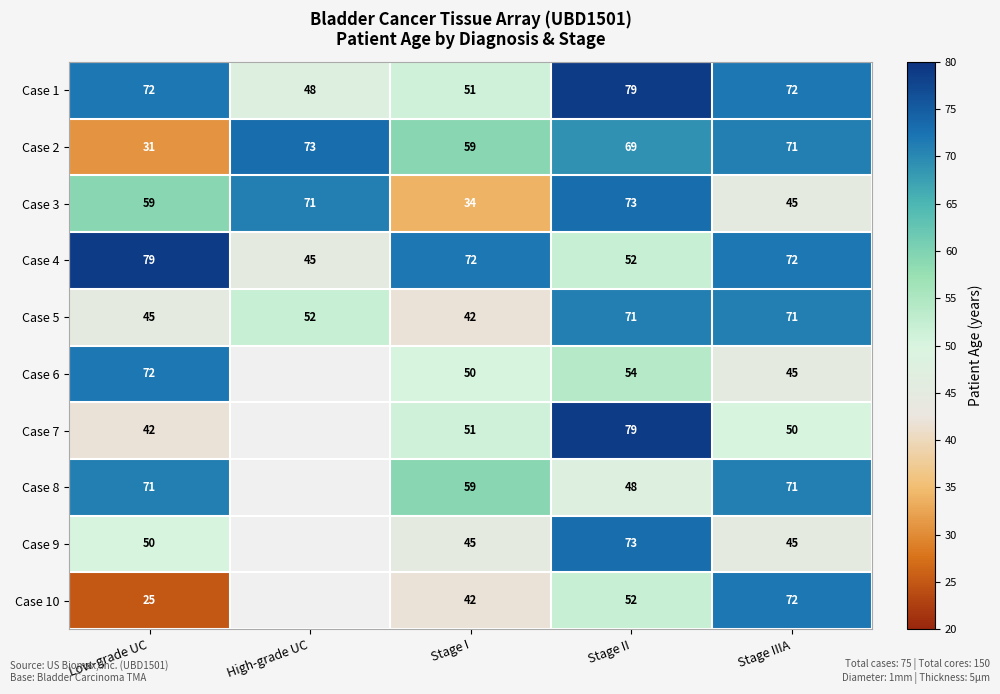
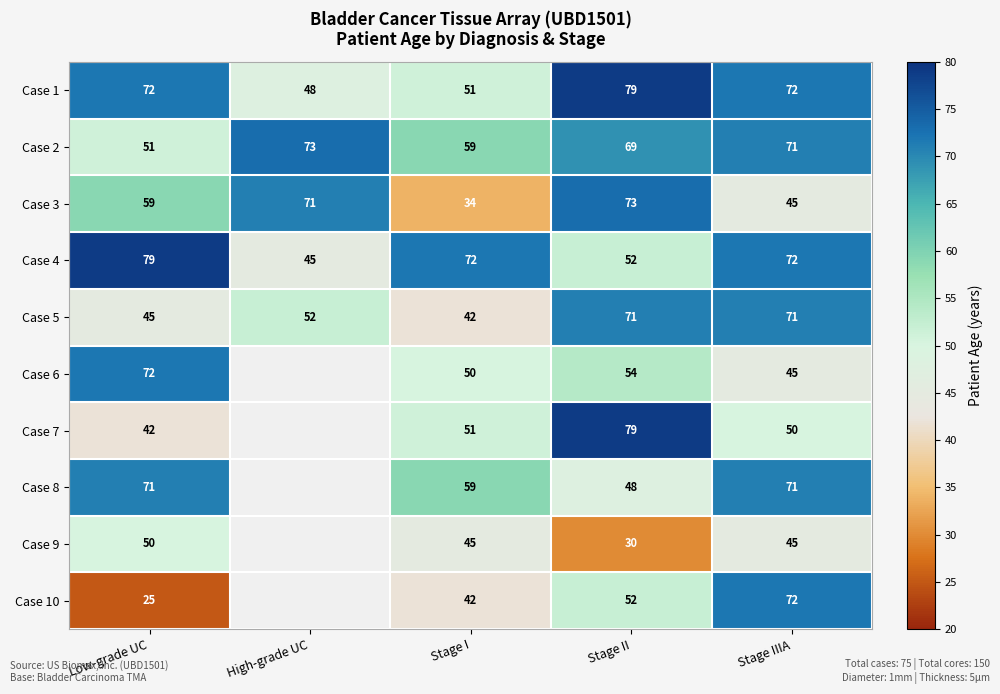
Case 2, Low-grade UC: 31 -> 51
Case 9, Stage II: 73 -> 30
